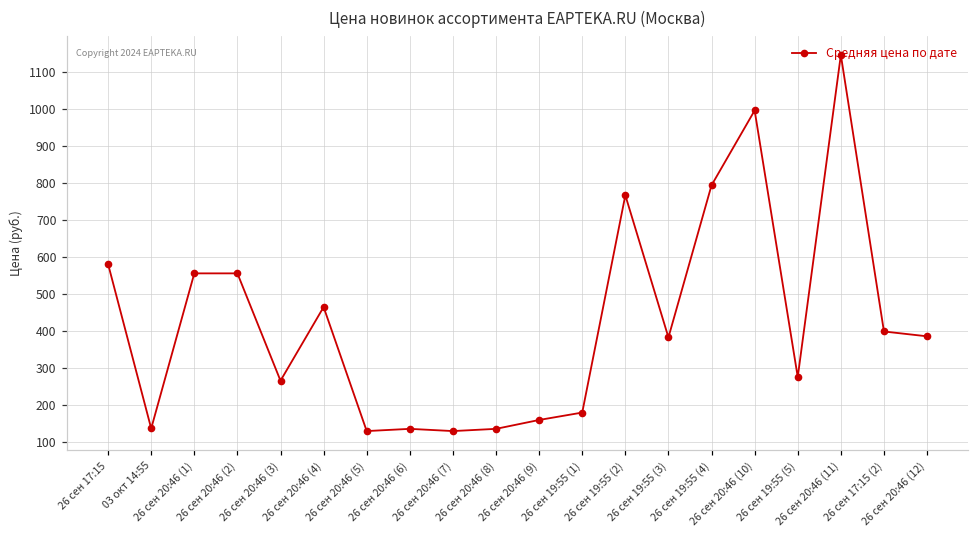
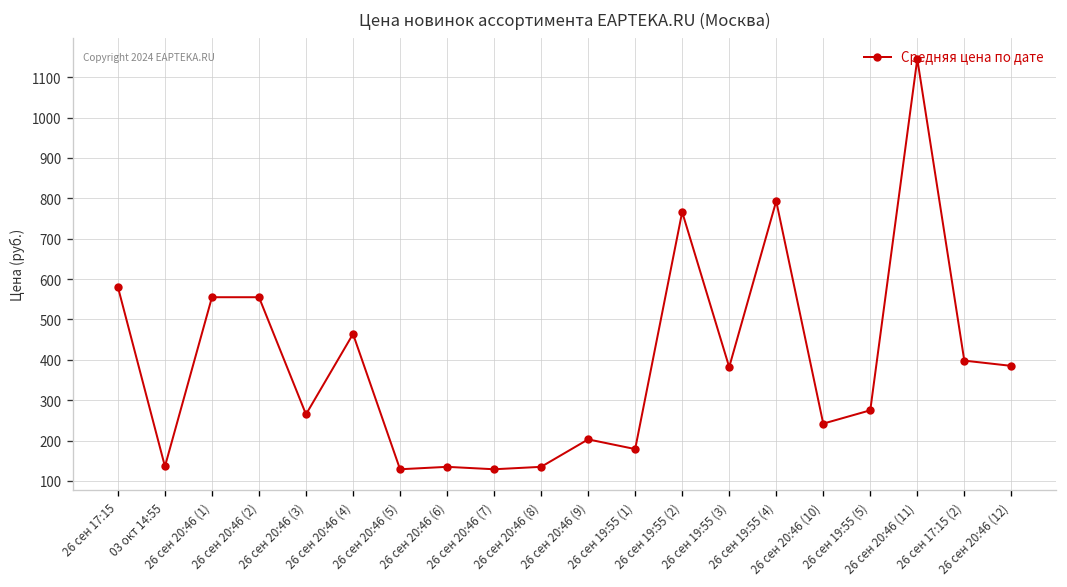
26 сен 20:46 (9): 160 -> 200
26 сен 20:46 (10): 1000 -> 240
